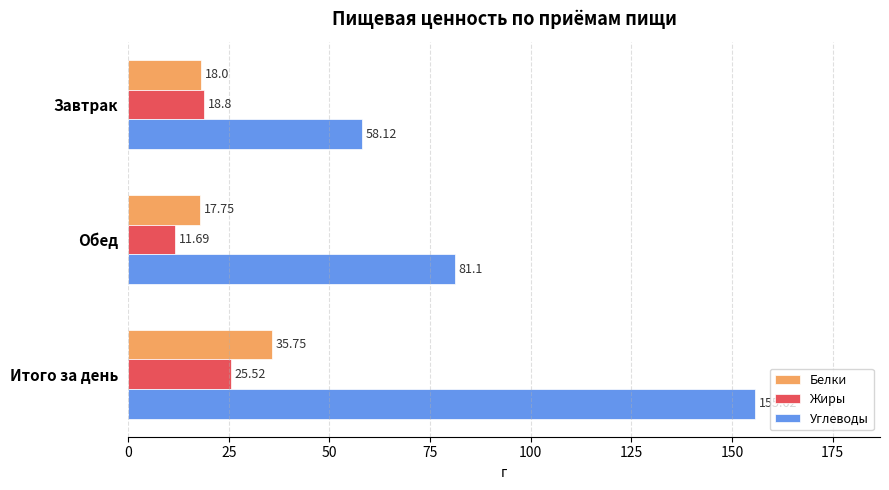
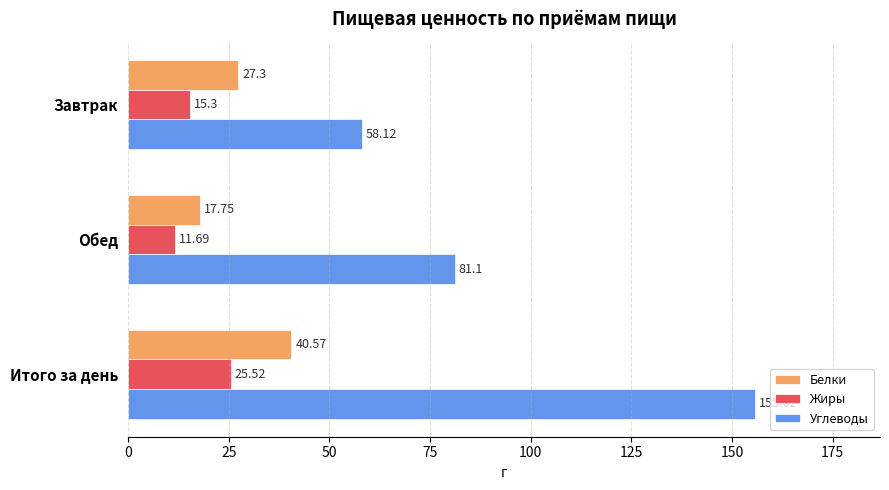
Белки, Завтрак: 18.0 -> 27.3
Жиры, Завтрак: 18.8 -> 15.3
Белки, Итого за день: 35.75 -> 40.57
